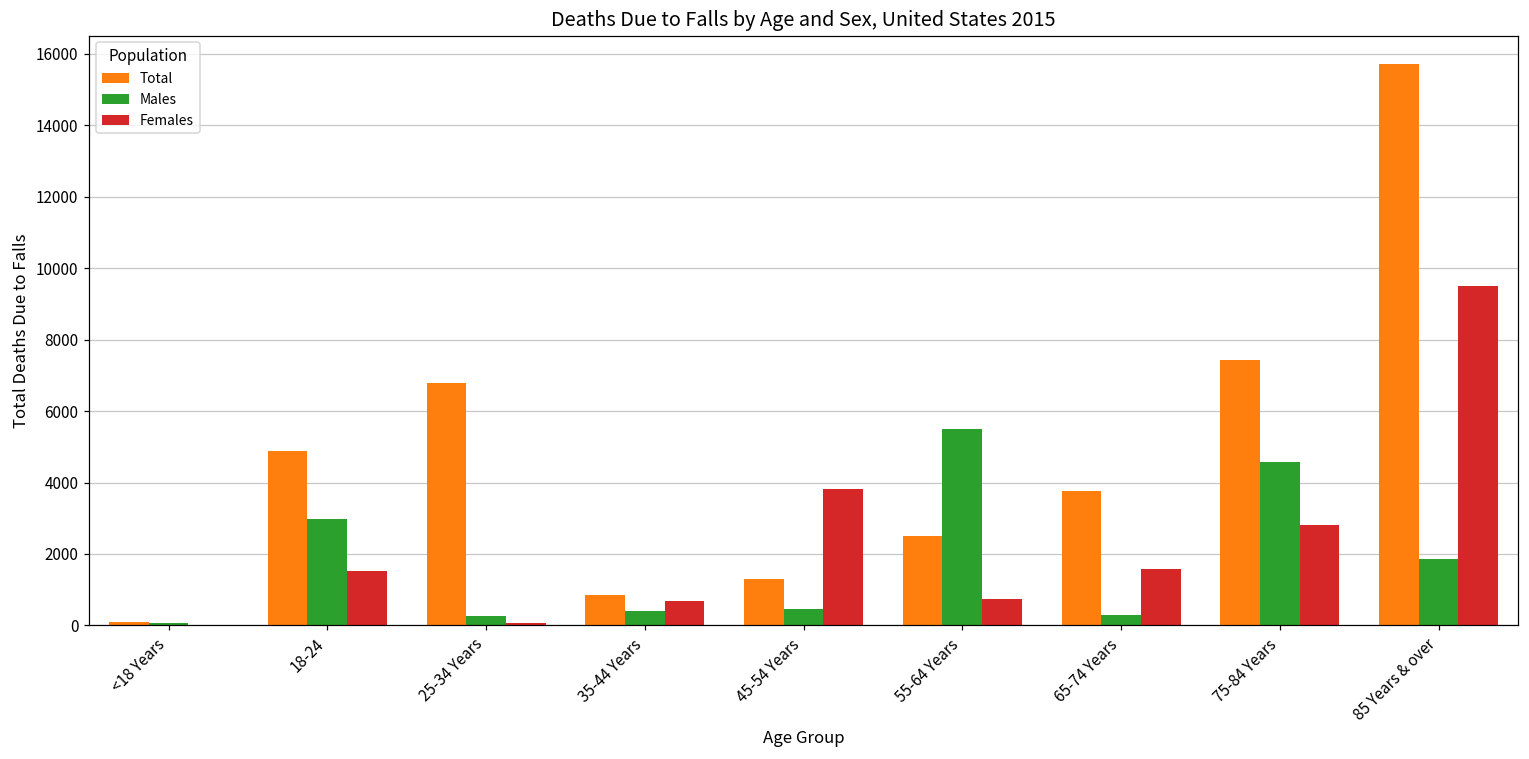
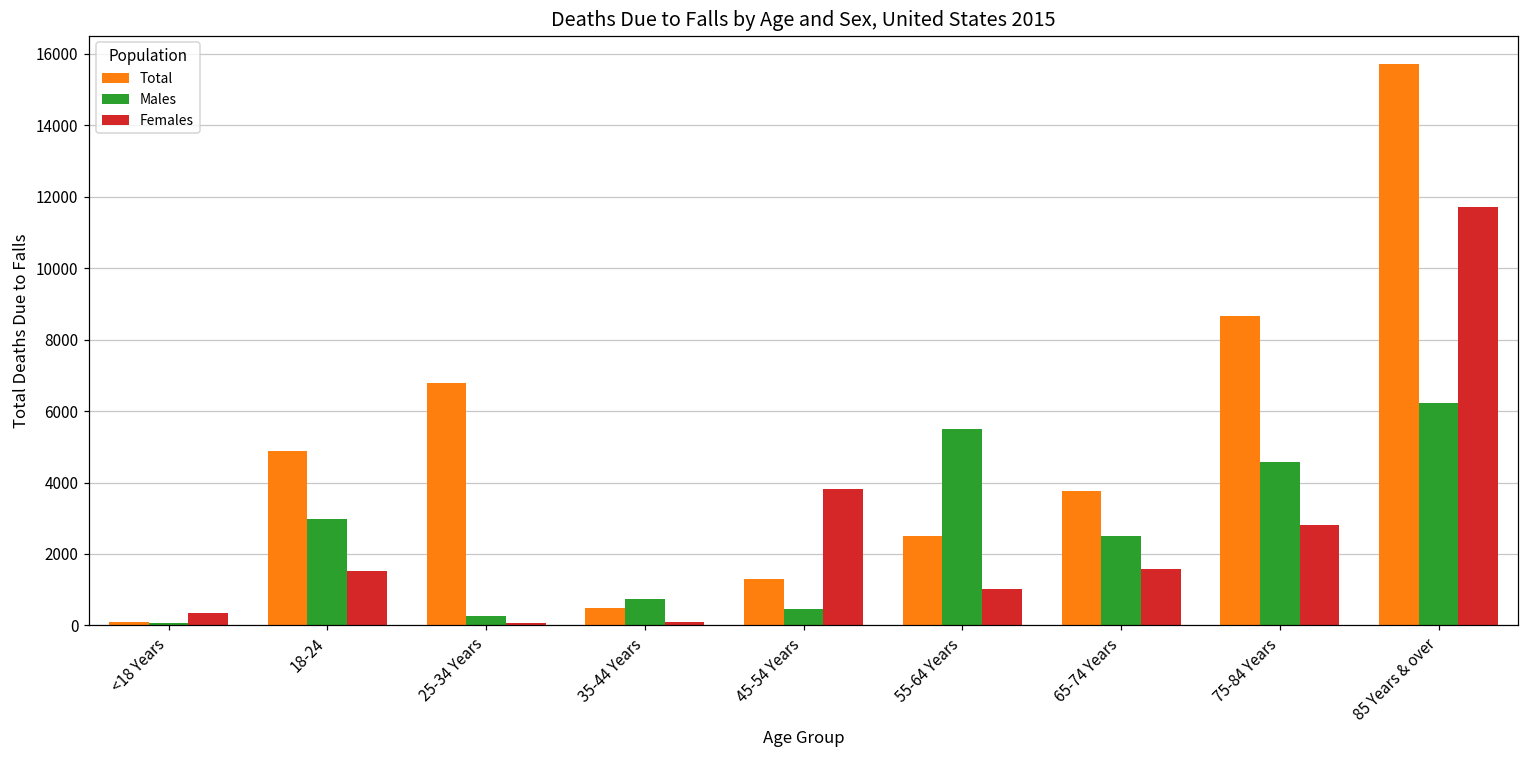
Females, <18 Years: 0 -> 300
Total, 35-44 Years: 900 -> 500
Males, 35-44 Years: 400 -> 700
Females, 35-44 Years: 700 -> 100
Females, 55-64 Years: 800 -> 1000
Males, 65-74 Years: 300 -> 2500
Total, 75-84 Years: 7400 -> 8700
Males, 85 Years & over: 1900 -> 6200
Females, 85 Years & over: 9500 -> 11700
